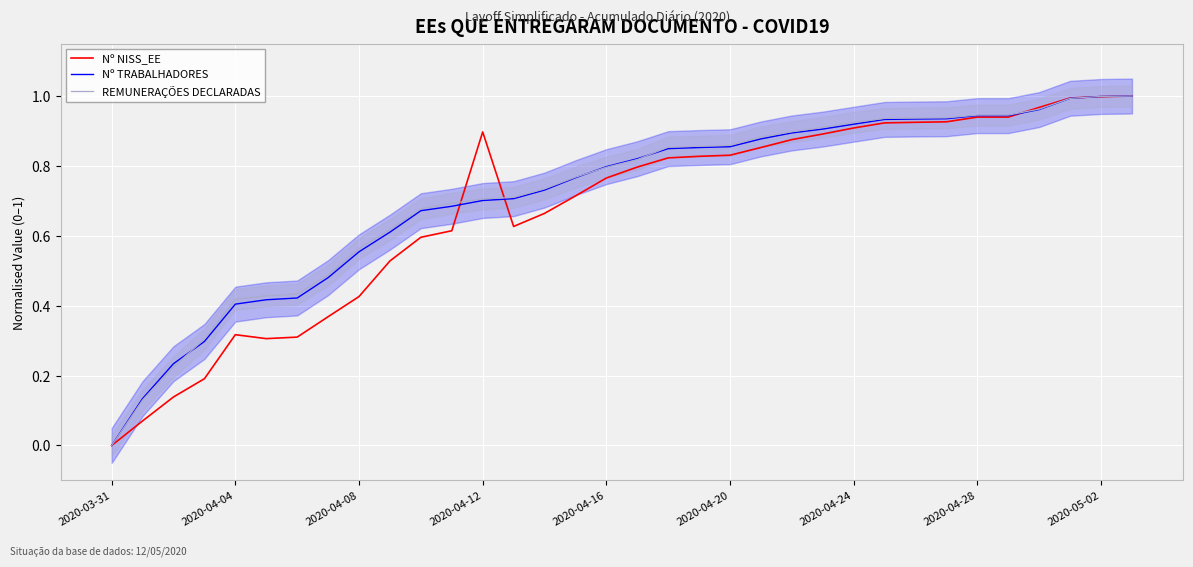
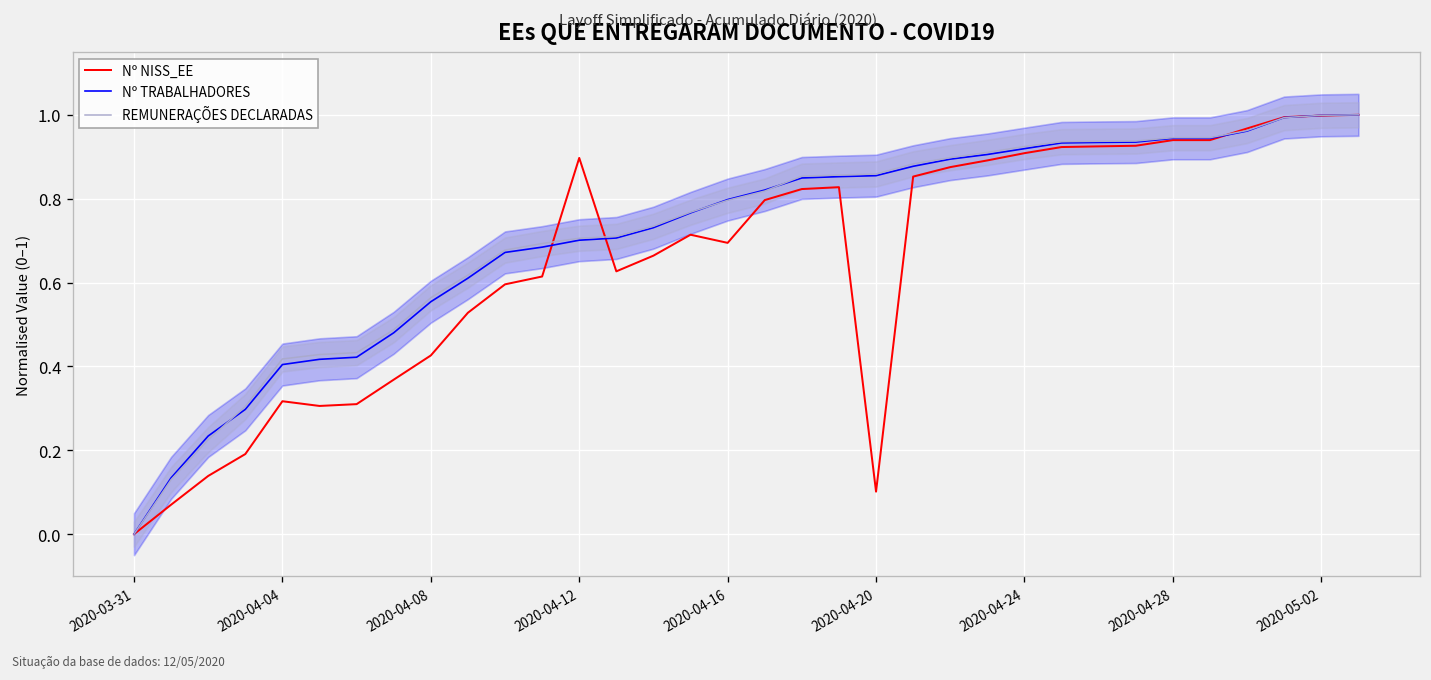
Nº NISS_EE, 2020-04-16: 0.77 -> 0.69
Nº NISS_EE, 2020-04-20: 0.83 -> 0.10
